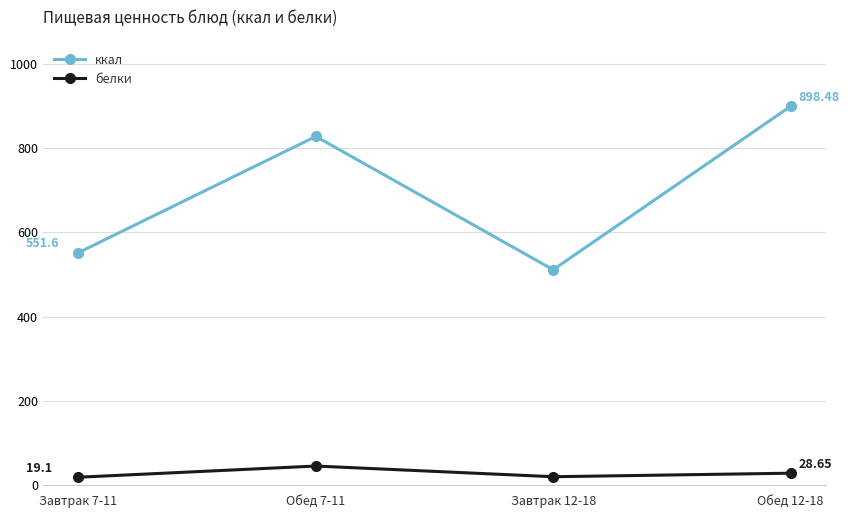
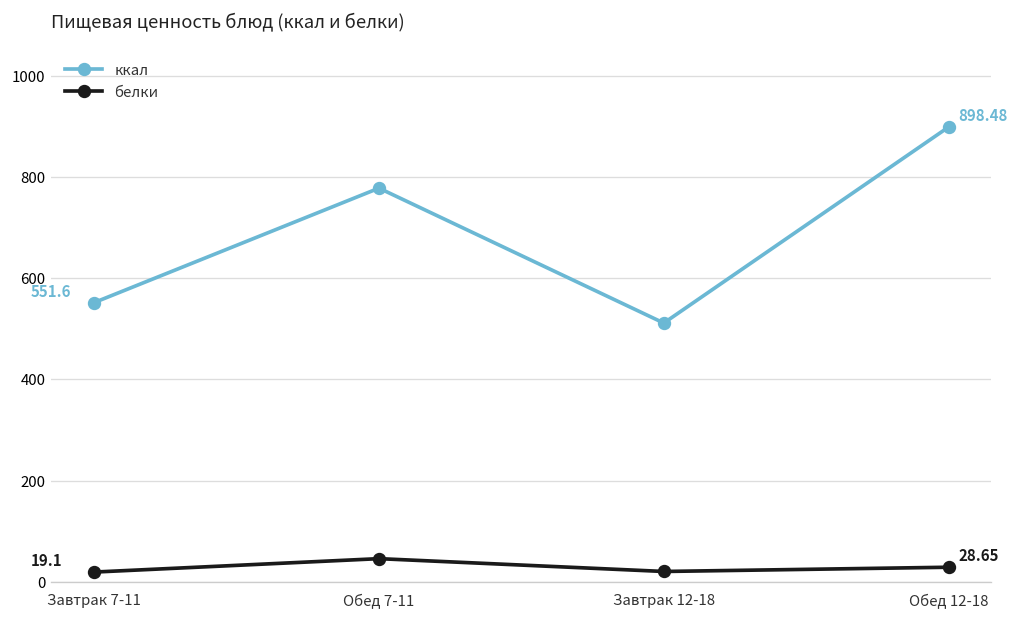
ккал, Обед 7-11: 830 -> 780
